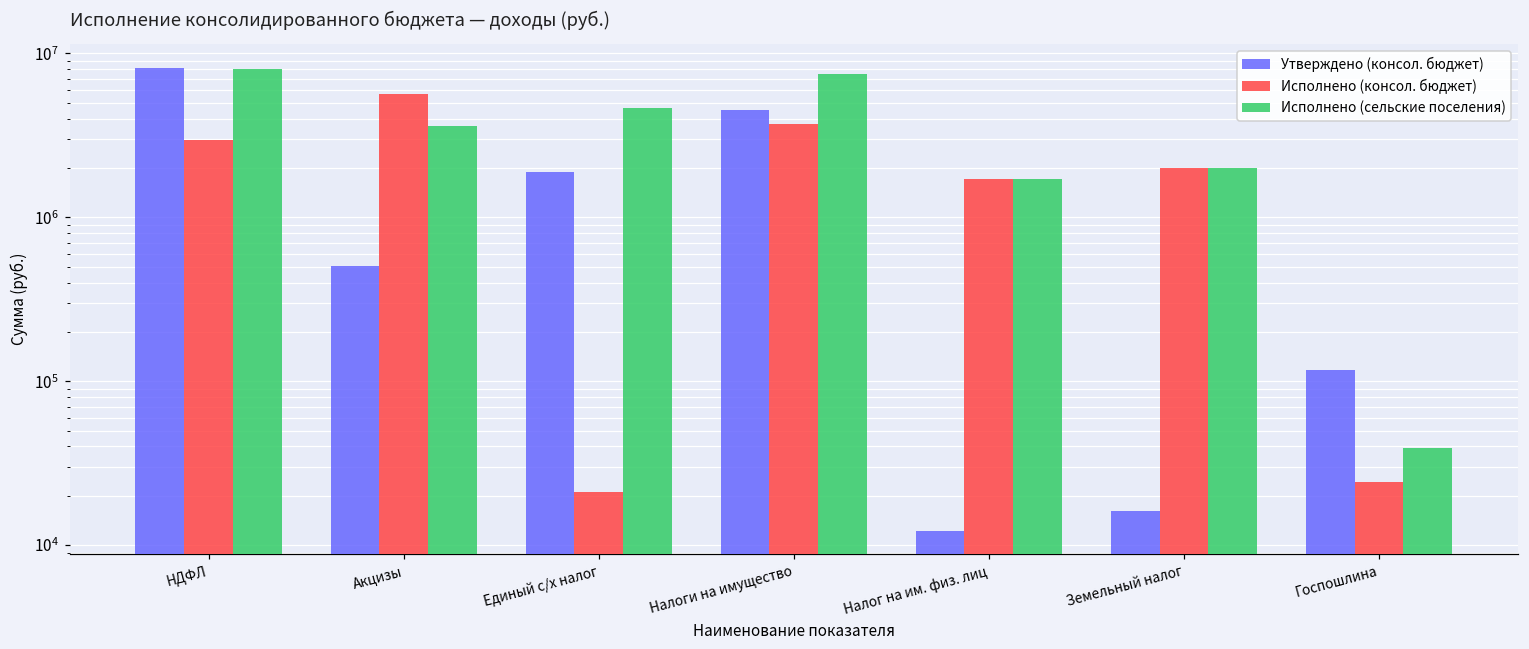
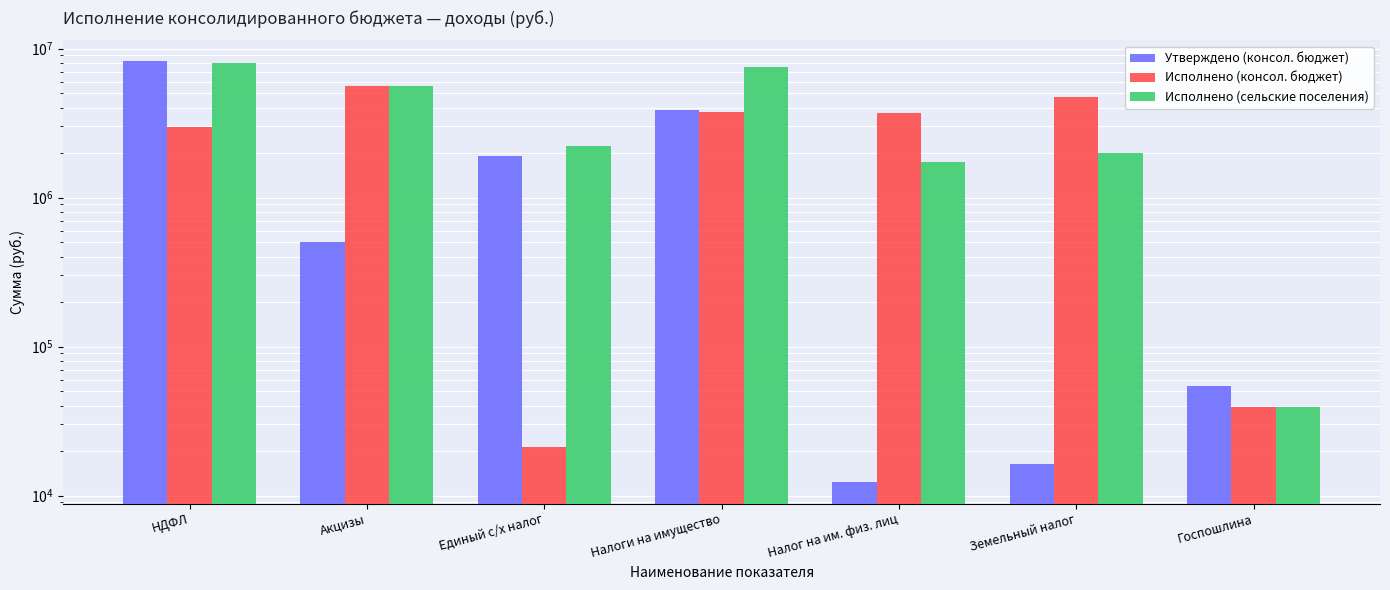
Исполнено (сельские поселения), Акцизы: 3600000 -> 5600000
Исполнено (сельские поселения), Единый с/х налог: 4600000 -> 2200000
Утверждено (консол. бюджет), Налоги на имущество: 4500000 -> 3800000
Исполнено (консол. бюджет), Налог на им. физ. лиц: 1700000 -> 3700000
Исполнено (консол. бюджет), Земельный налог: 2000000 -> 4700000
Утверждено (консол. бюджет), Госпошлина: 120000 -> 54000
Исполнено (консол. бюджет), Госпошлина: 24000 -> 39000
